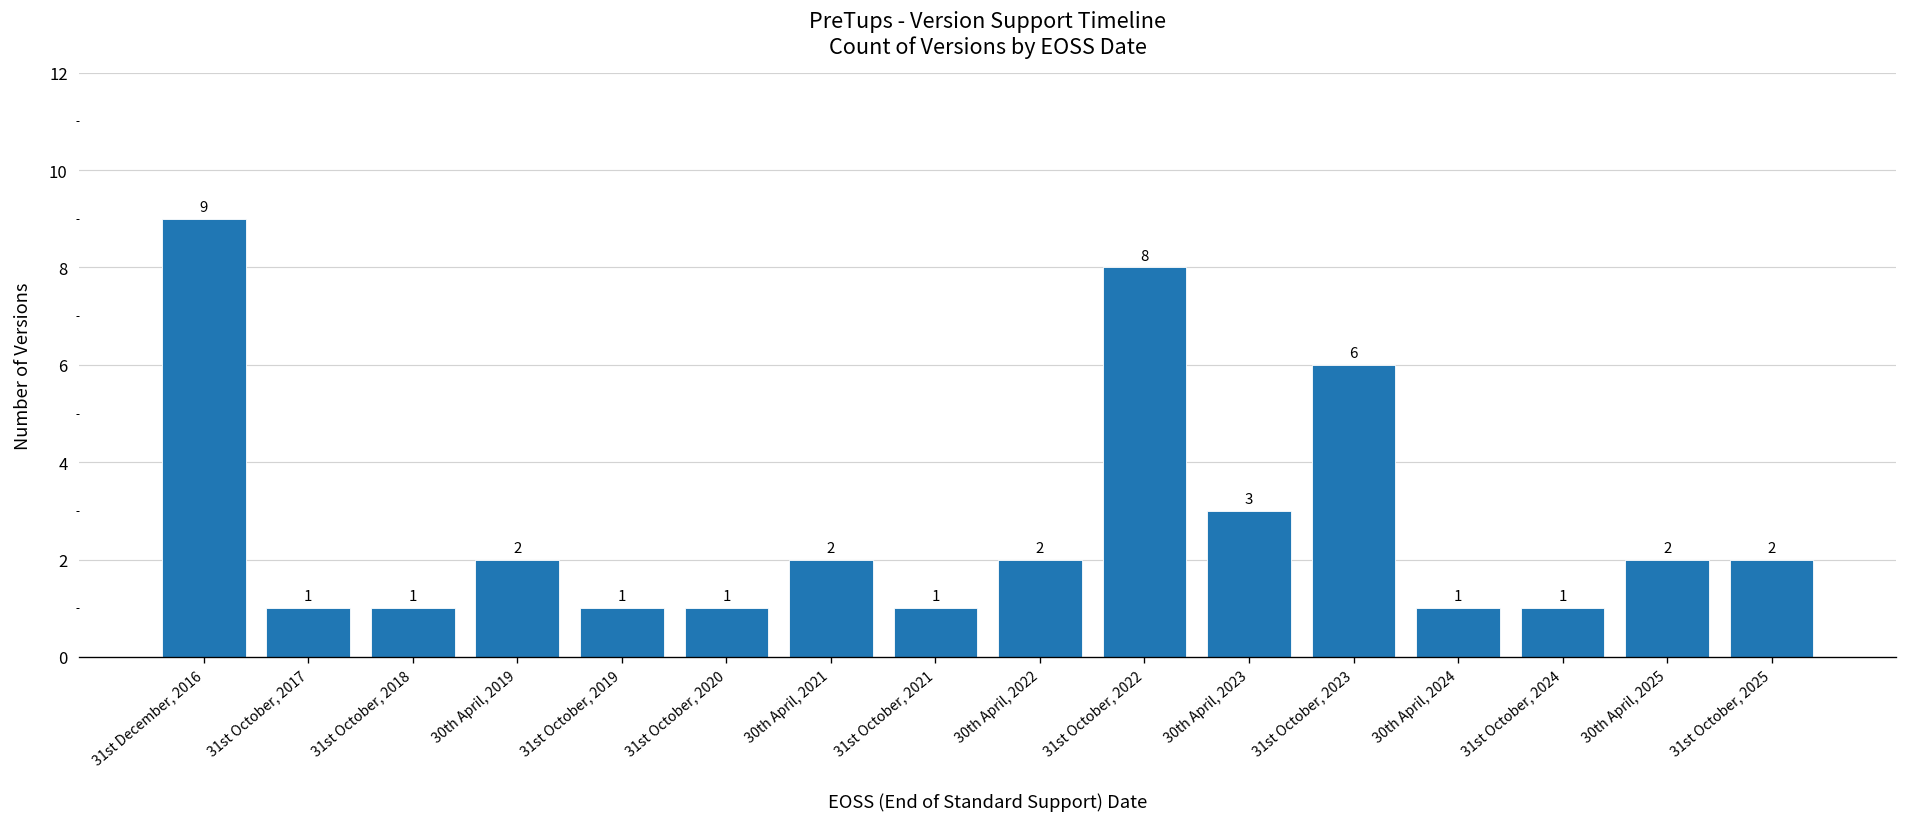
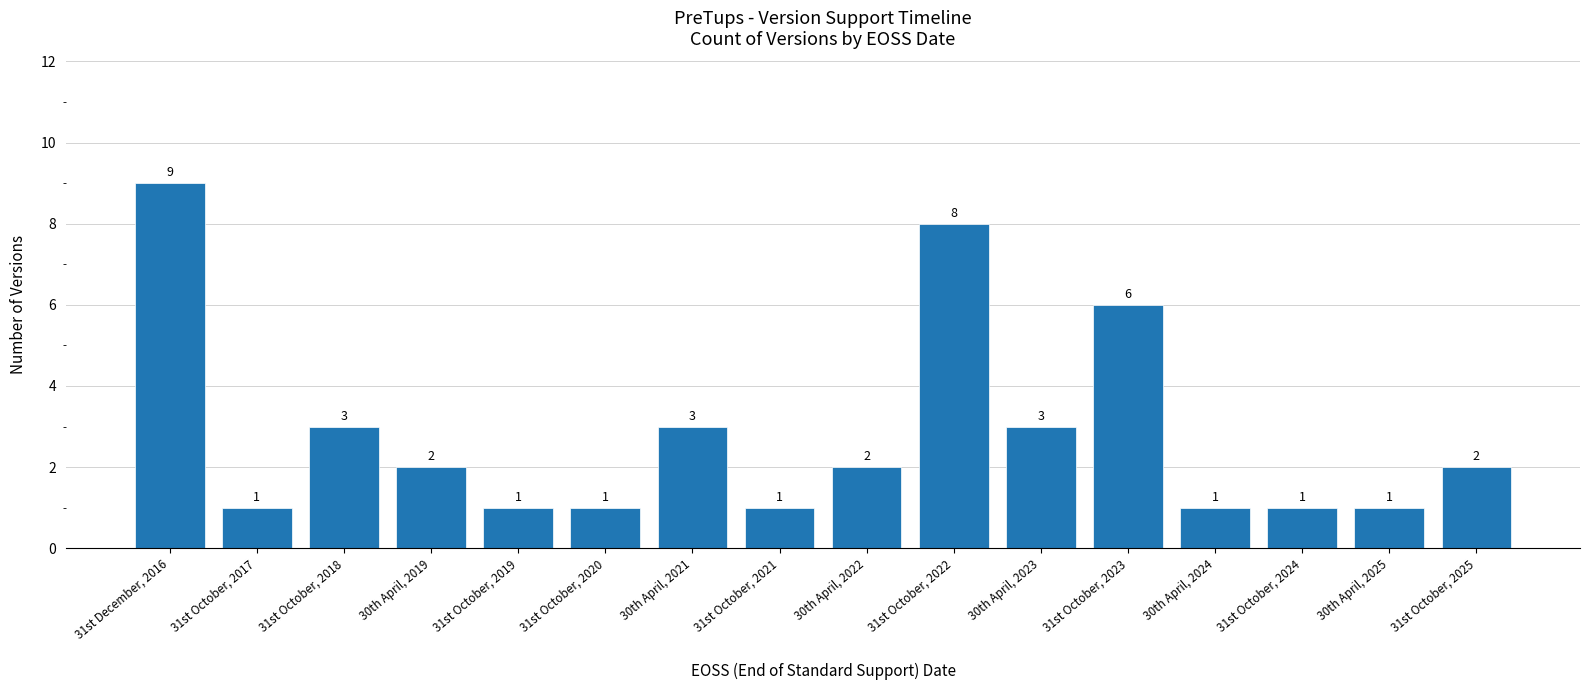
31st October, 2018: 1 -> 3
30th April, 2021: 2 -> 3
30th April, 2025: 2 -> 1
